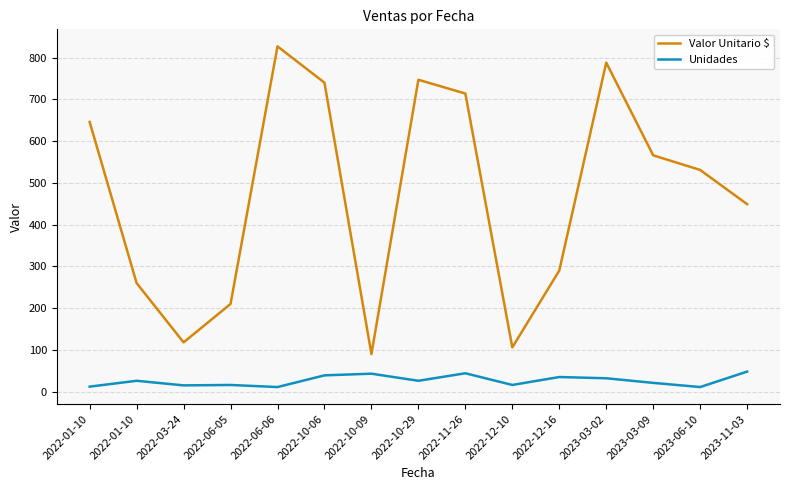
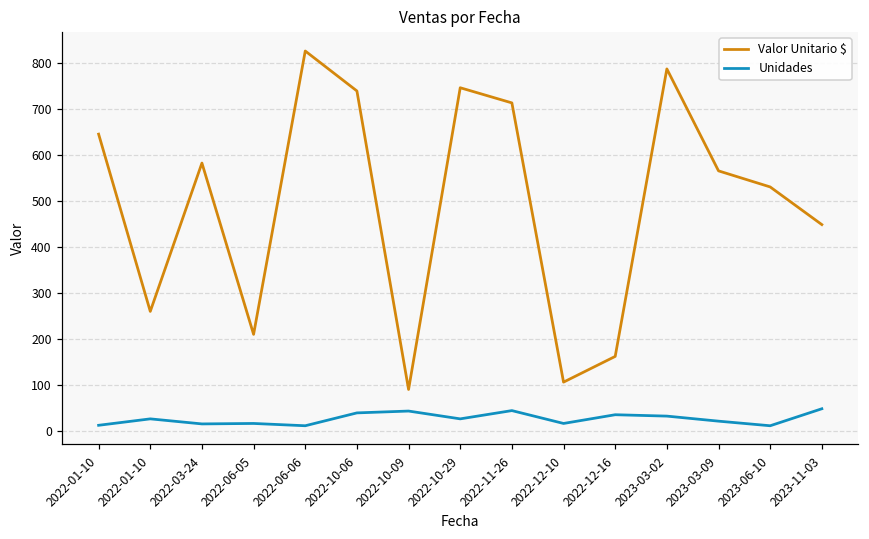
Valor Unitario $, 2022-03-24: 120 -> 580
Valor Unitario $, 2022-12-16: 290 -> 160
